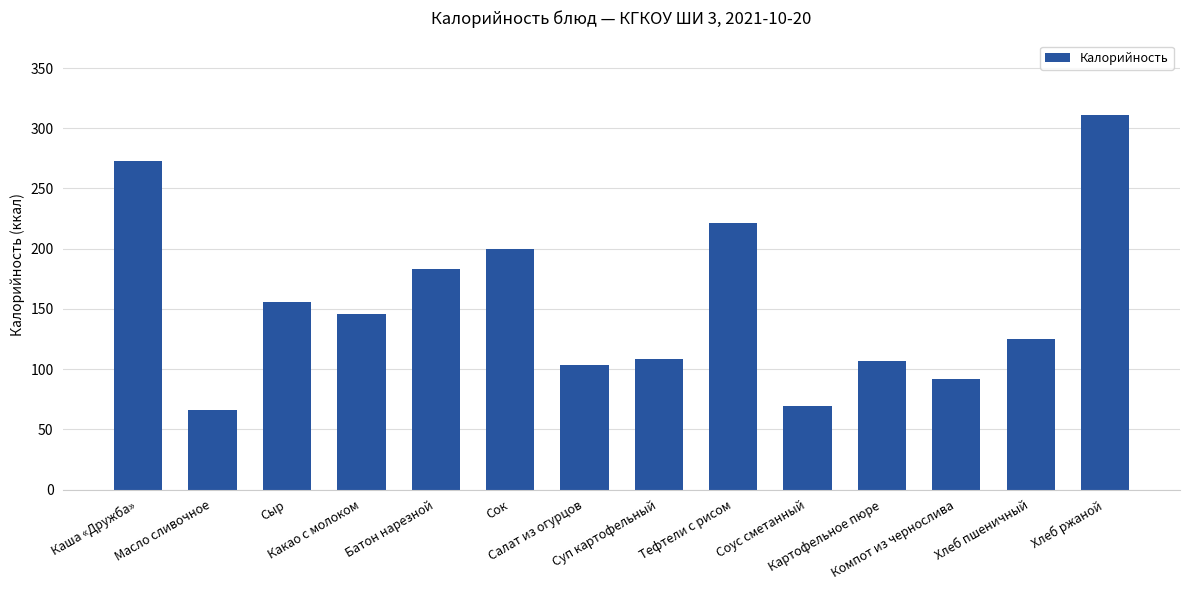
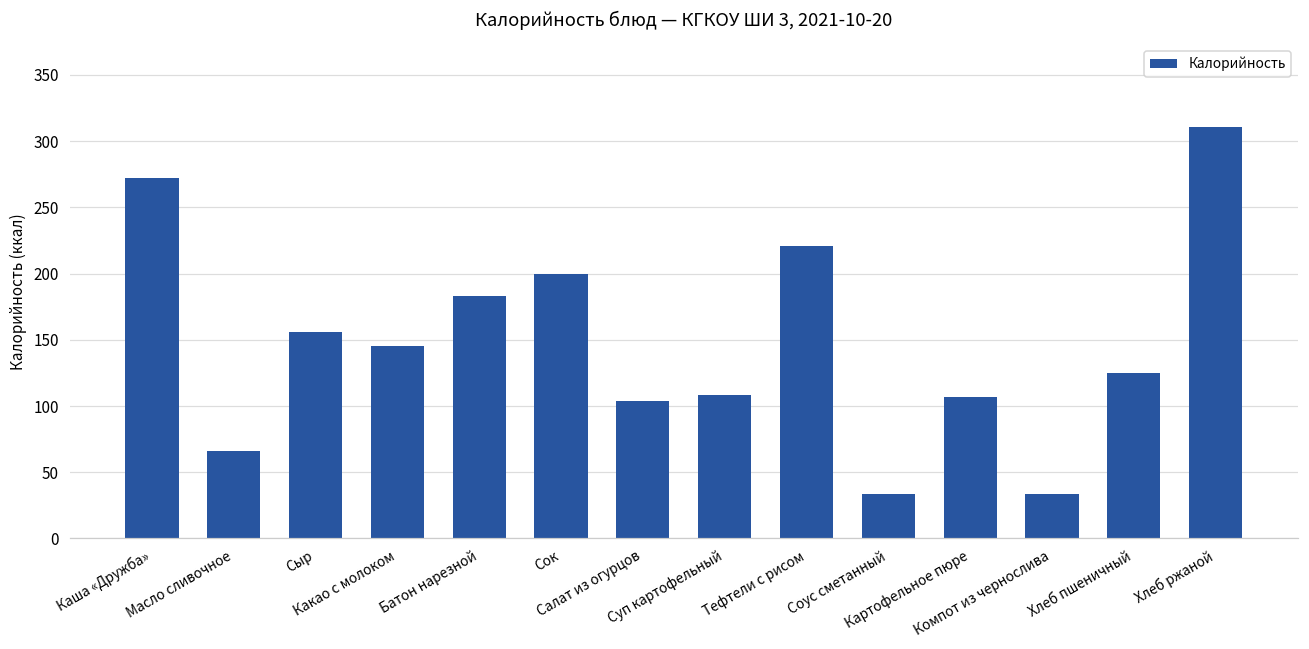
Соус сметанный: 69 -> 34
Компот из чернослива: 92 -> 33
